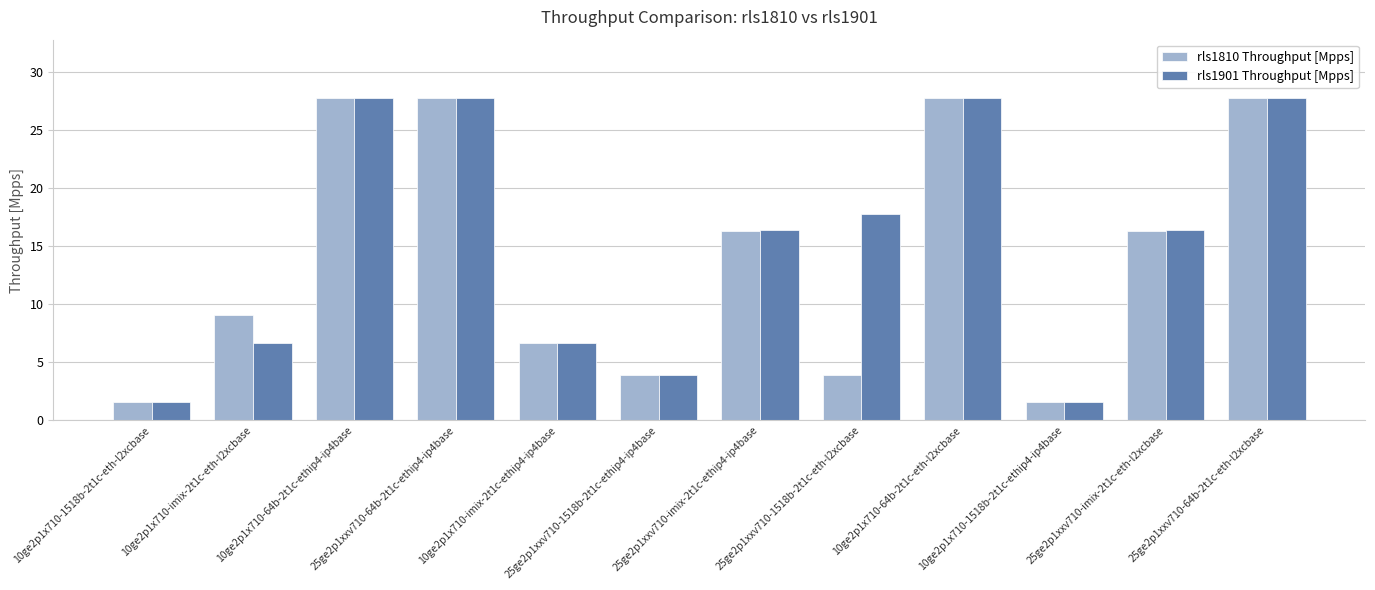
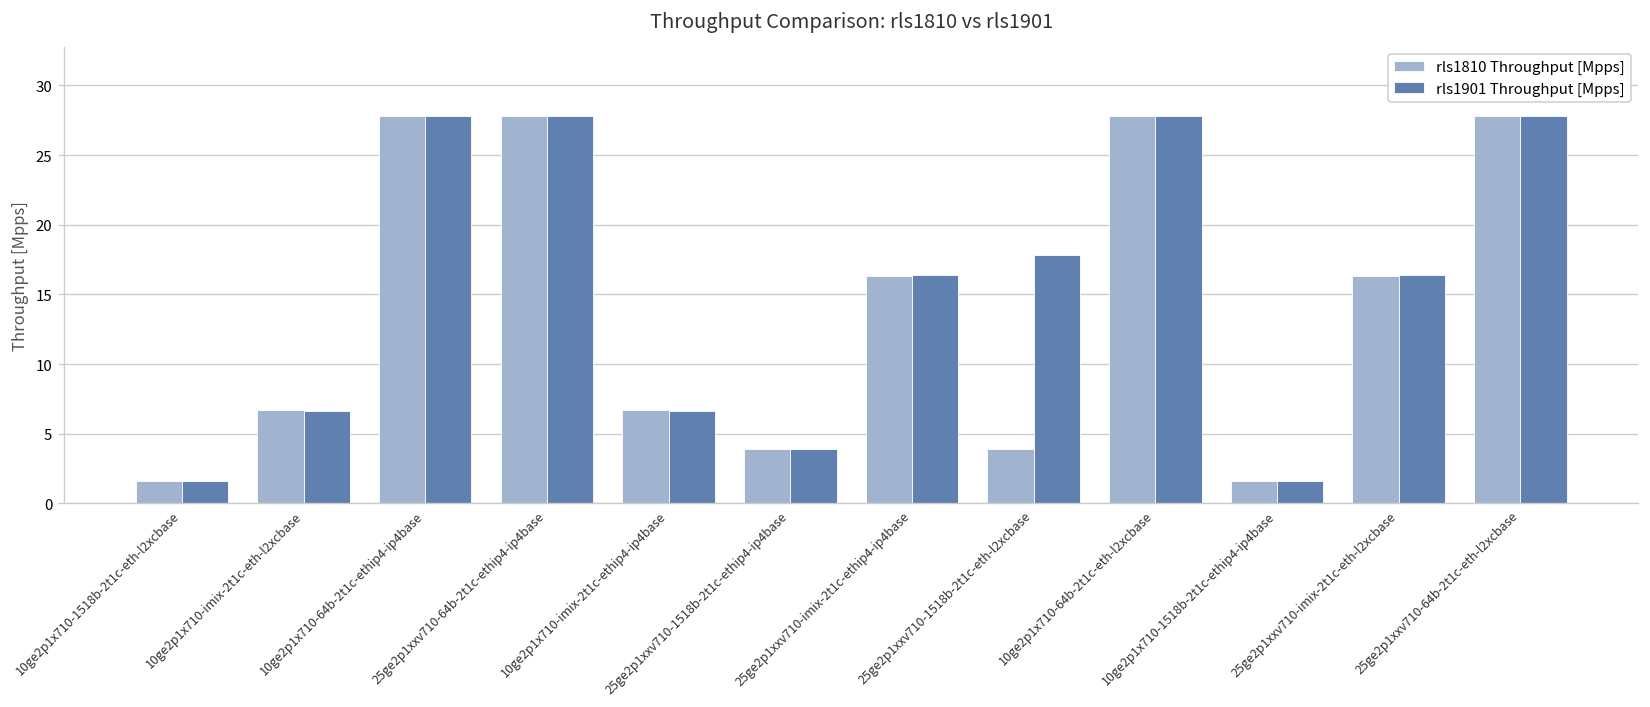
rls1810 Throughput [Mpps], 10ge2p1x710-imix-2t1c-eth-l2xcbase: 9.1 -> 6.7
